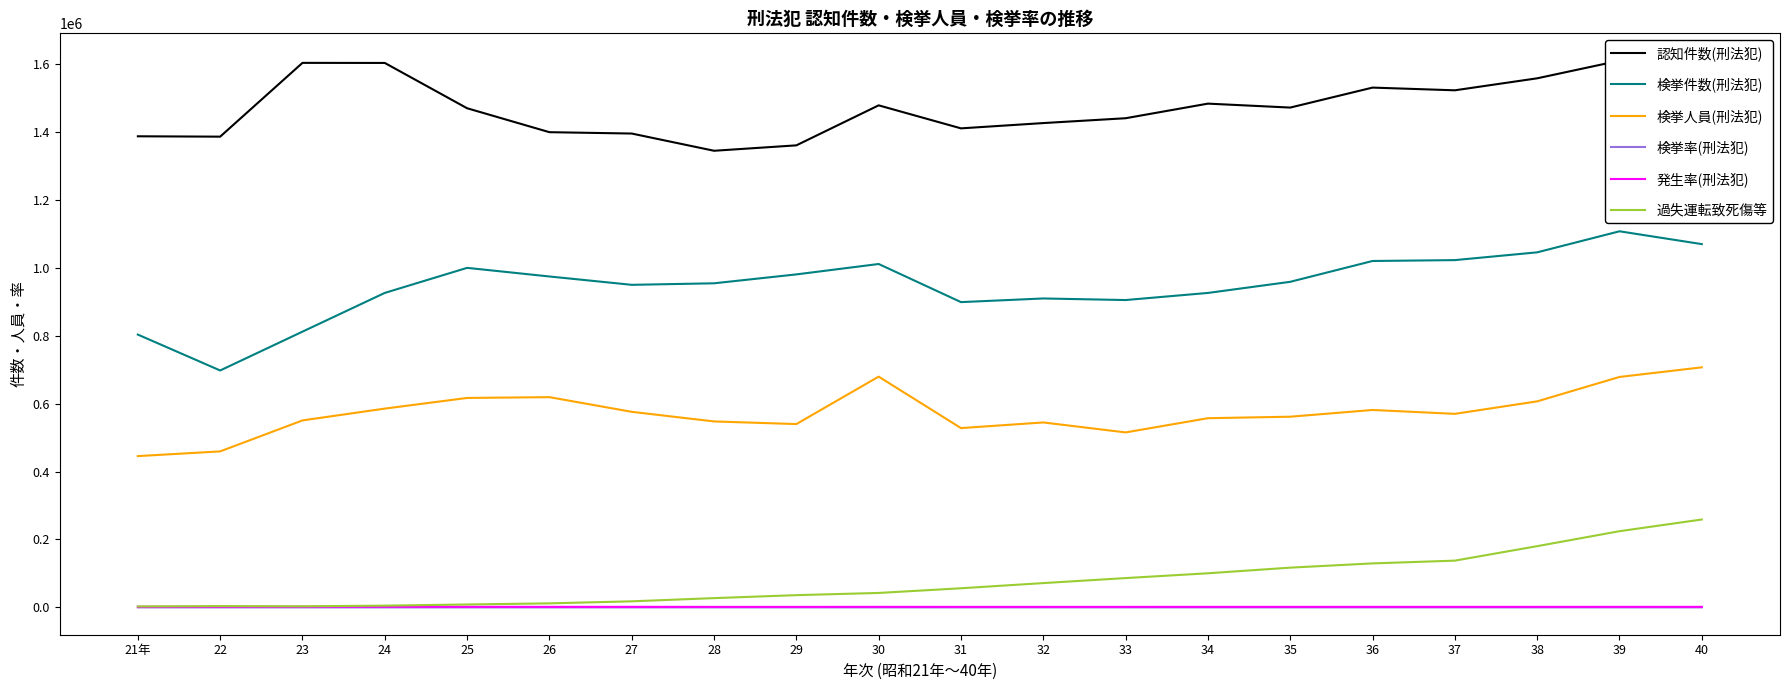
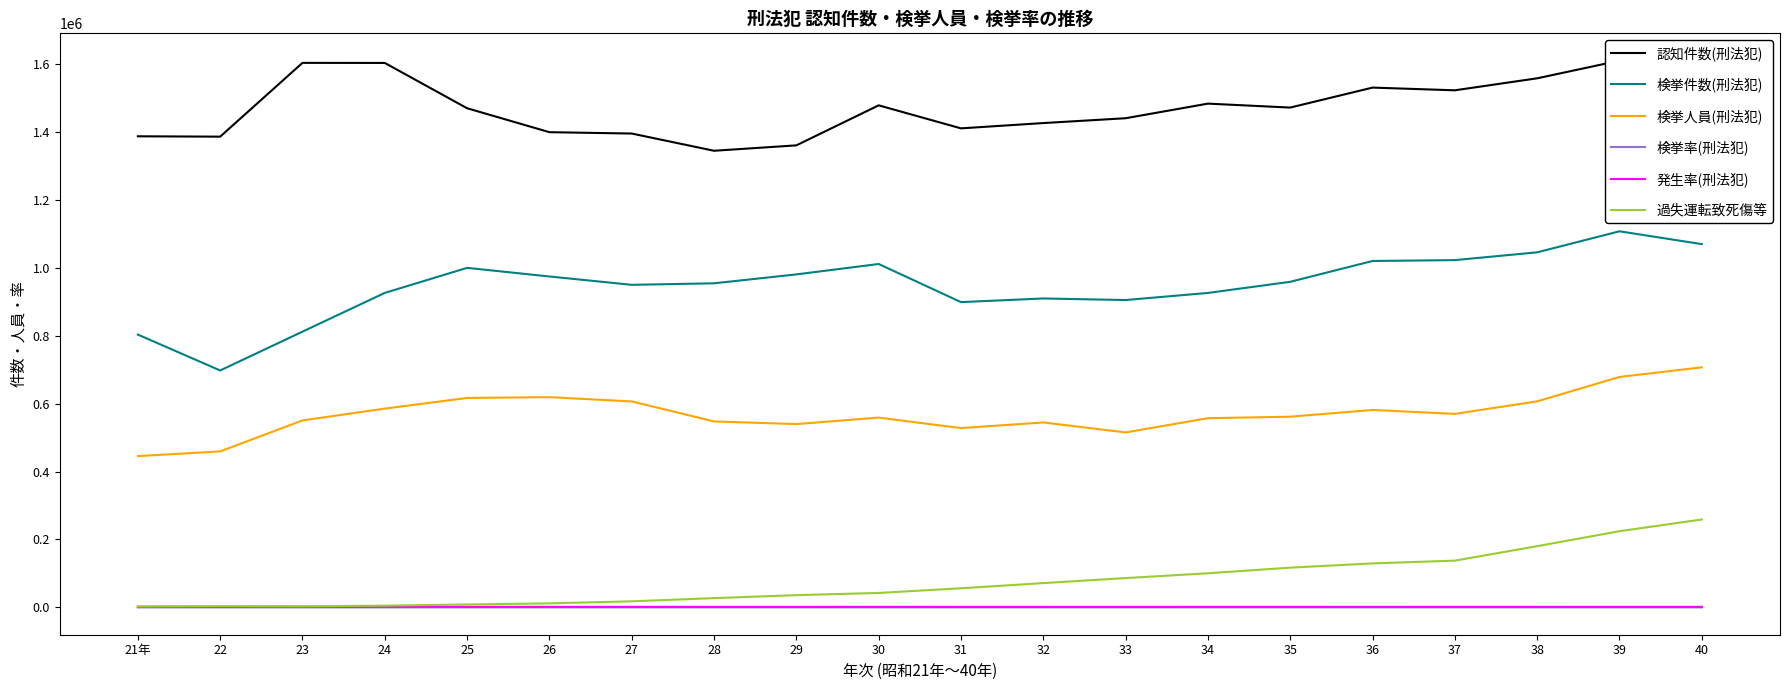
検挙人員(刑法犯), 27: 580000 -> 610000
検挙人員(刑法犯), 30: 680000 -> 560000
